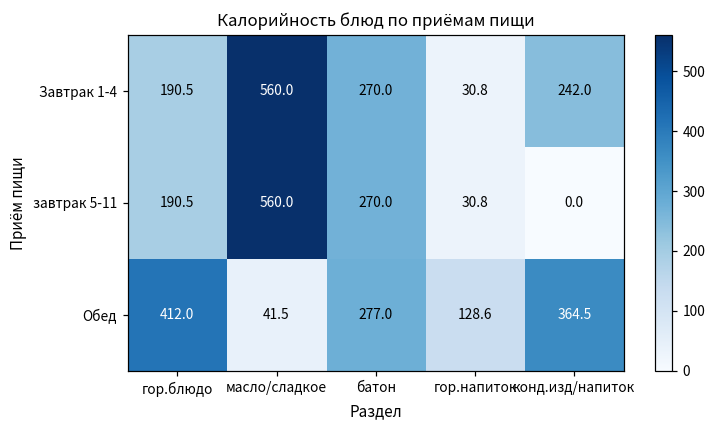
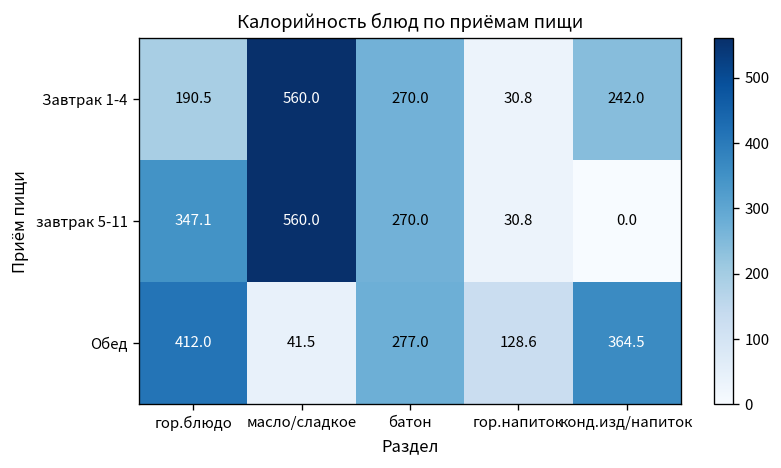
завтрак 5-11, гор.блюдо: 190.5 -> 347.1
